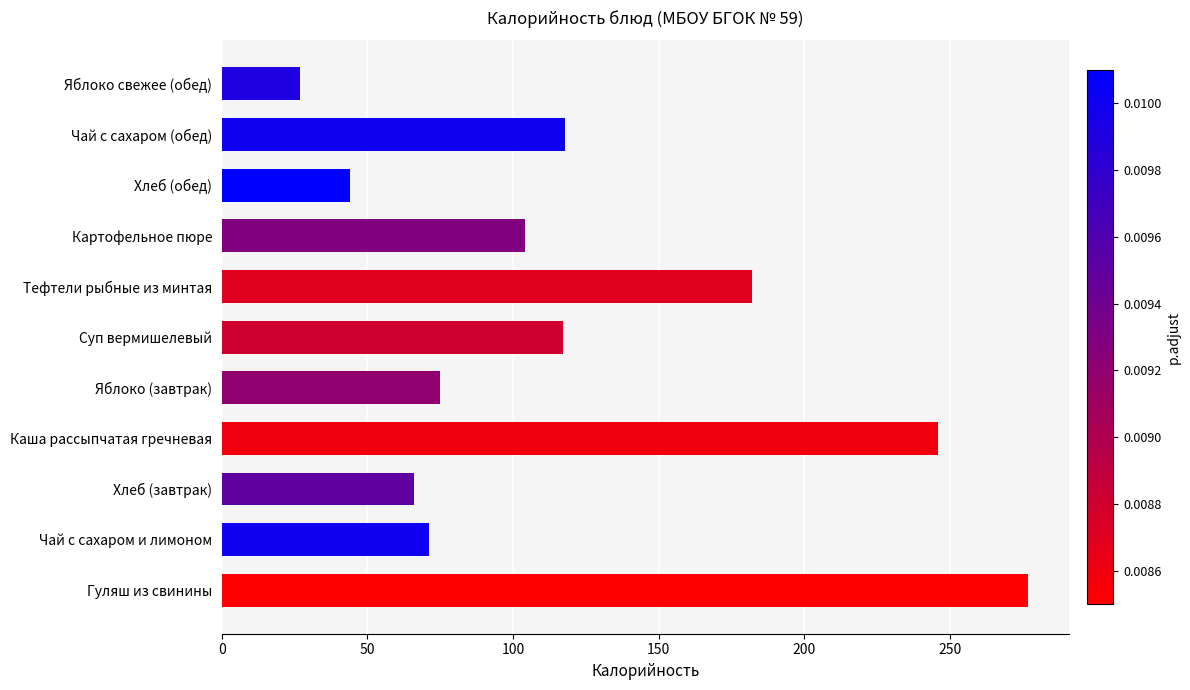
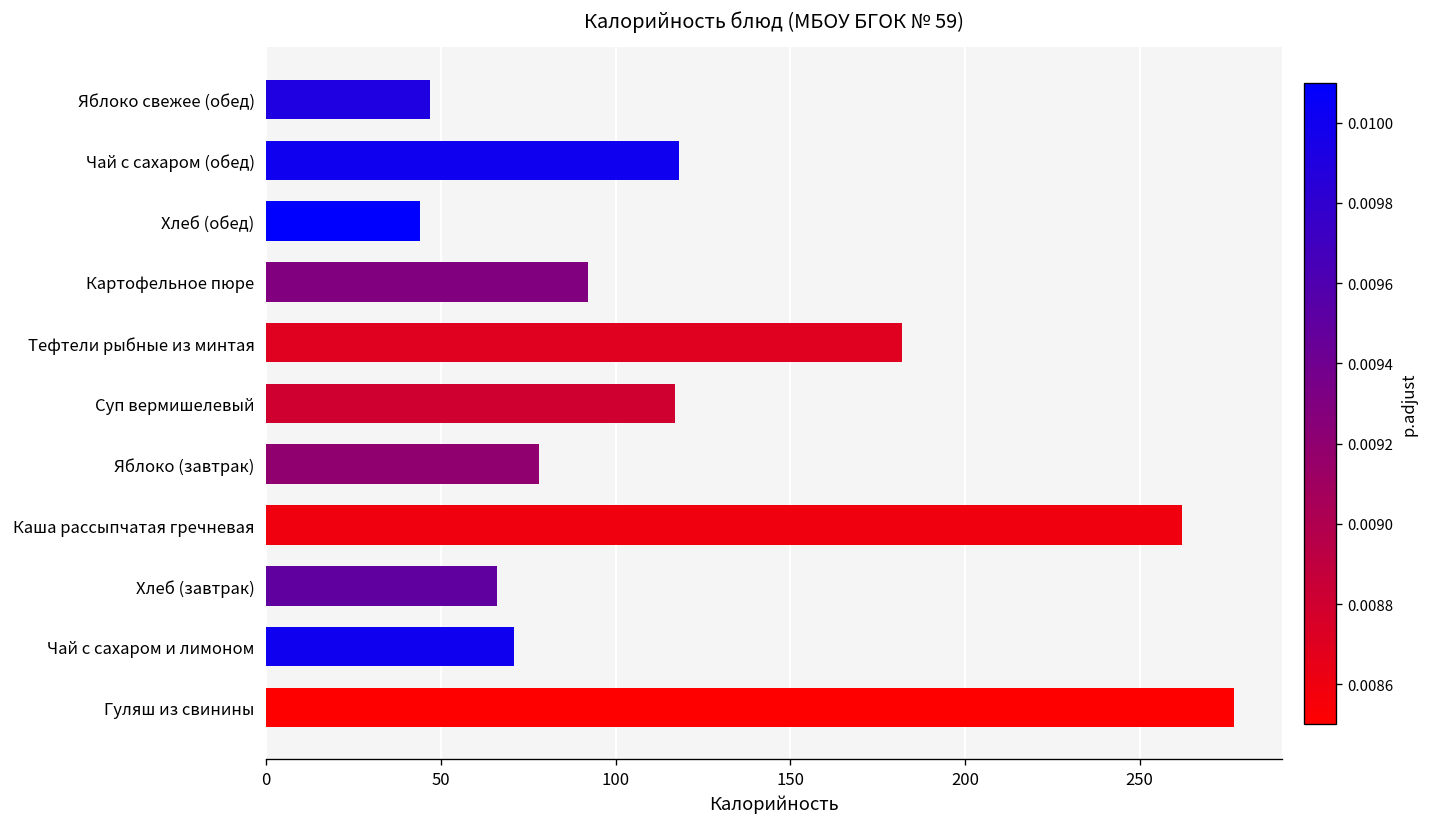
Яблоко свежее (обед): 27 -> 47
Картофельное пюре: 104 -> 92
Яблоко (завтрак): 75 -> 78
Каша рассыпчатая гречневая: 246 -> 262
